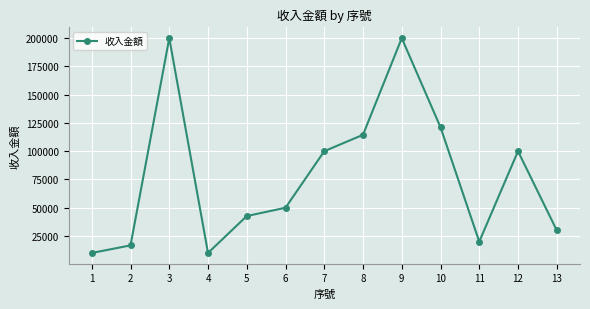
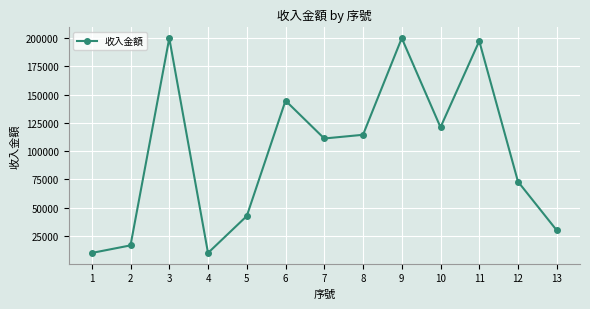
6: 50000 -> 145000
7: 100000 -> 111000
11: 20000 -> 197000
12: 100000 -> 73000
